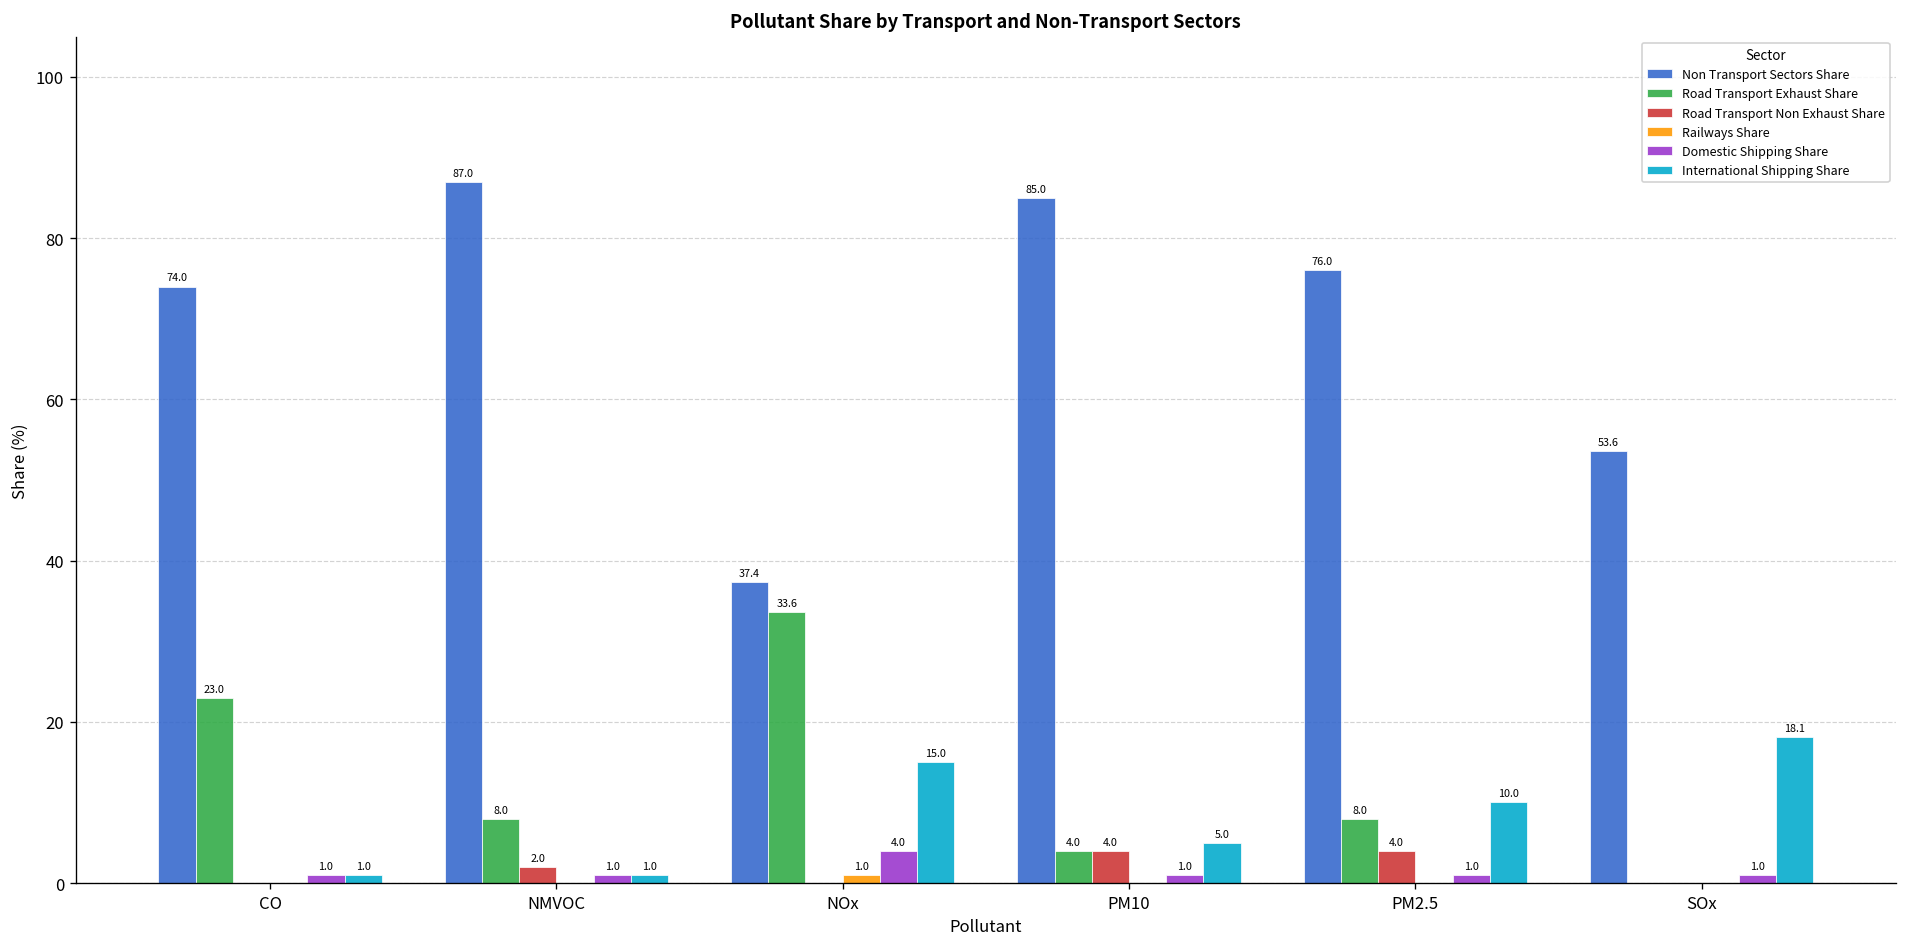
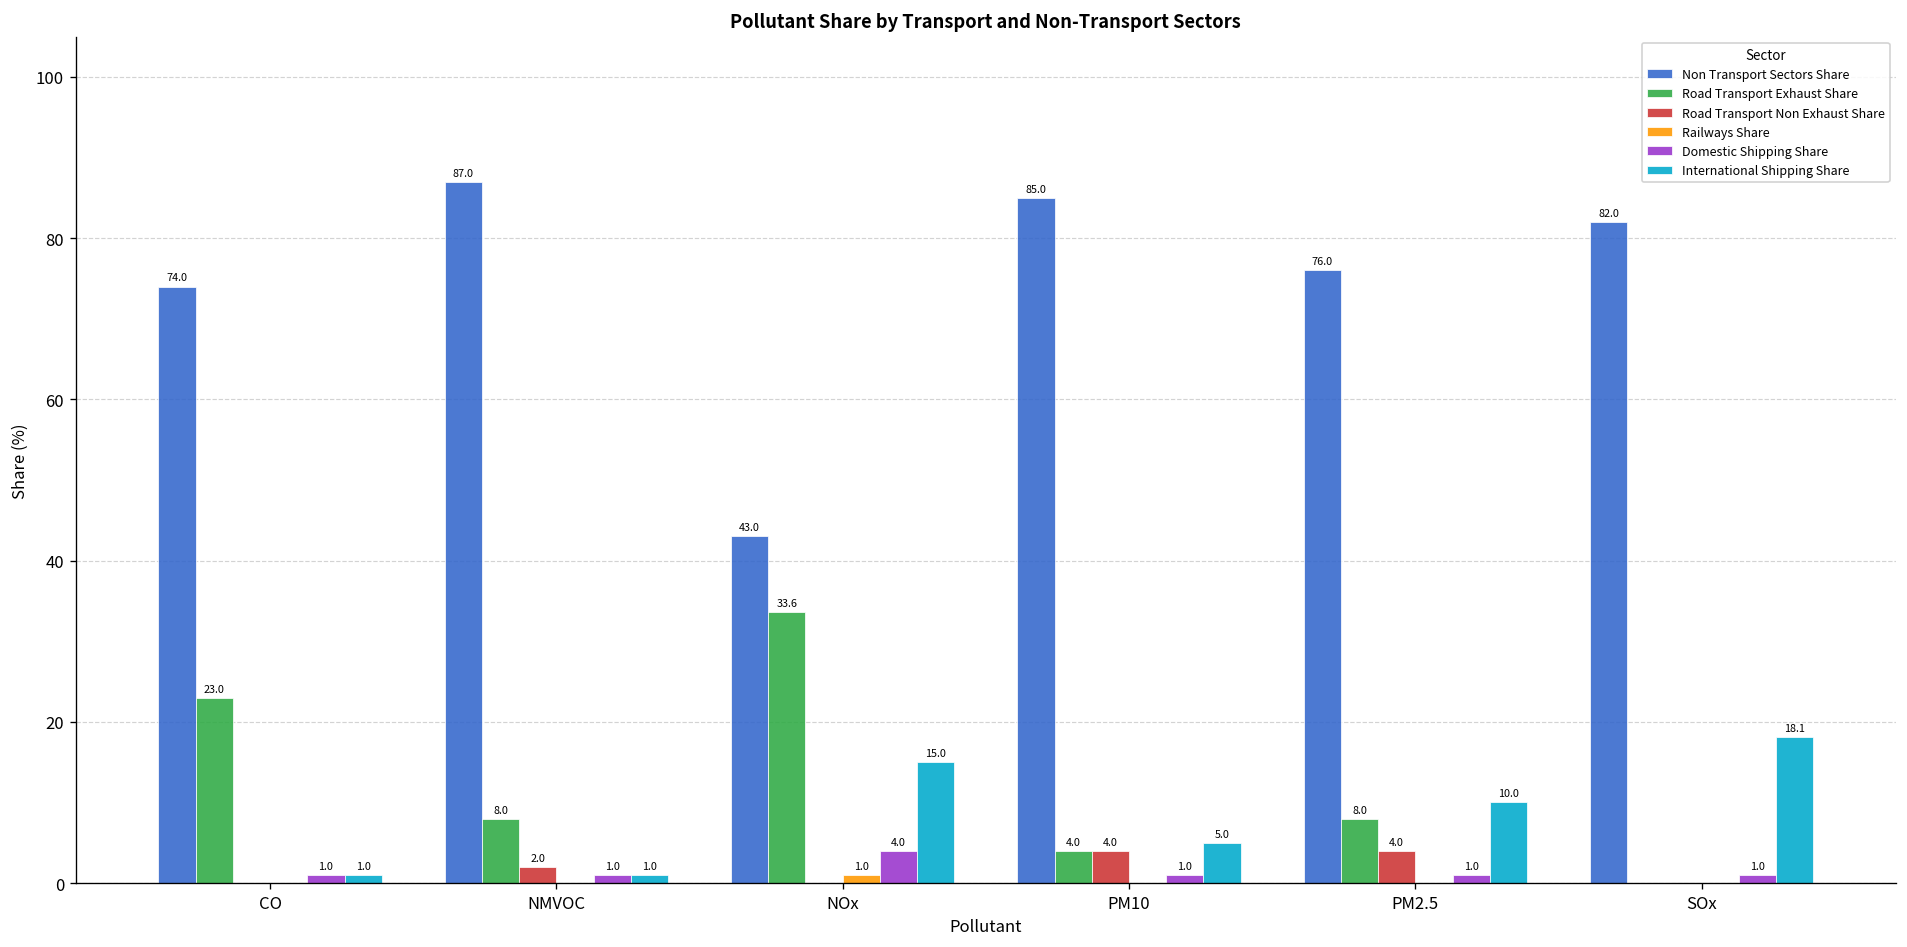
Non Transport Sectors Share, NOx: 37.4 -> 43.0
Non Transport Sectors Share, SOx: 53.6 -> 82.0
